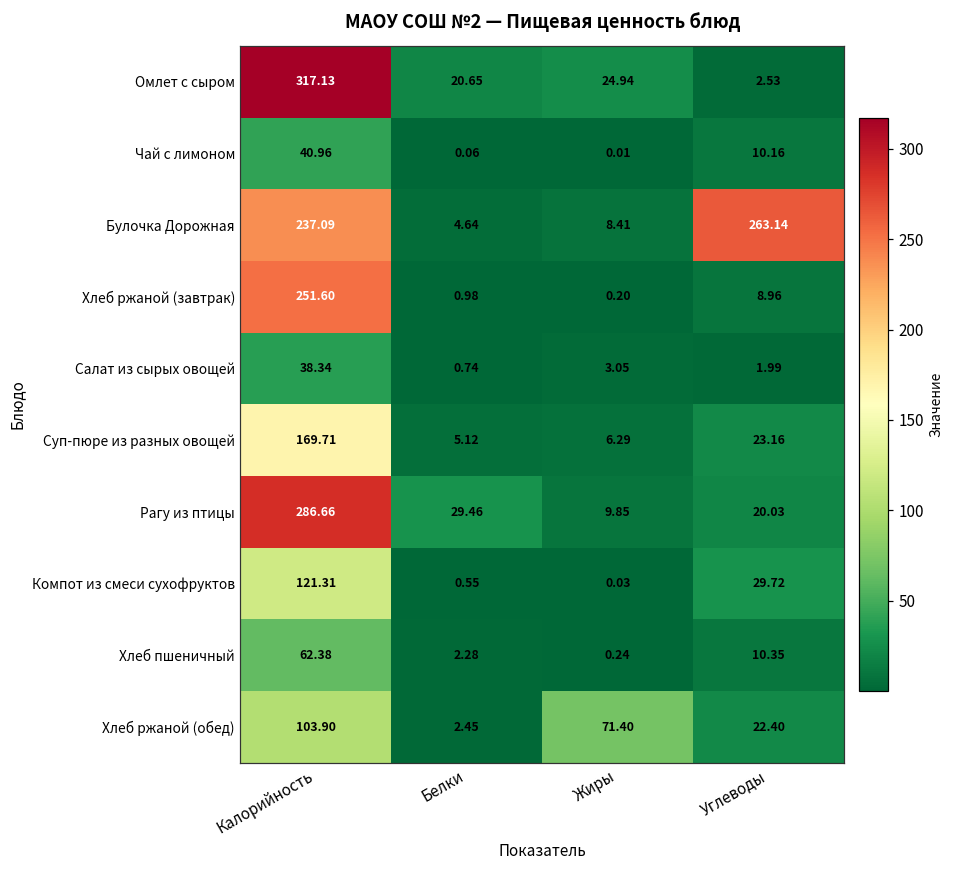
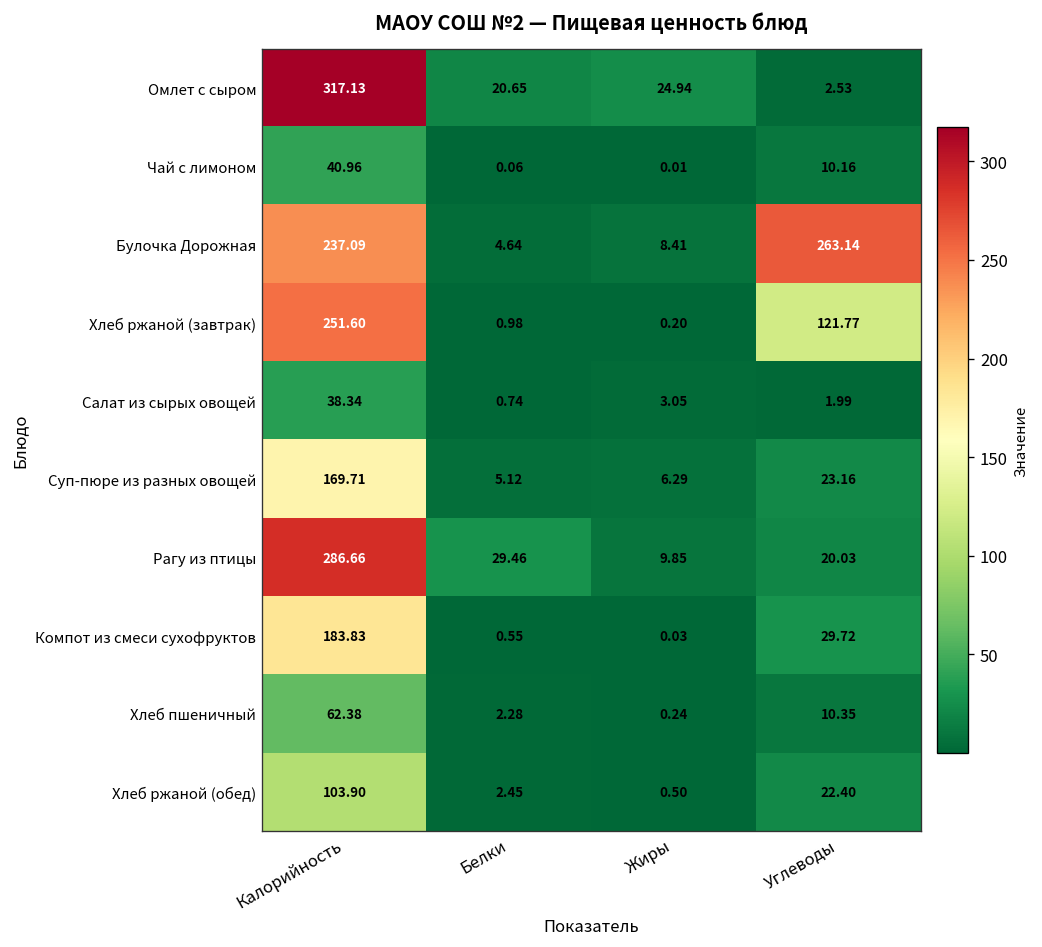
Хлеб ржаной (завтрак), Углеводы: 8.96 -> 121.77
Компот из смеси сухофруктов, Калорийность: 121.31 -> 183.83
Хлеб ржаной (обед), Жиры: 71.40 -> 0.50
